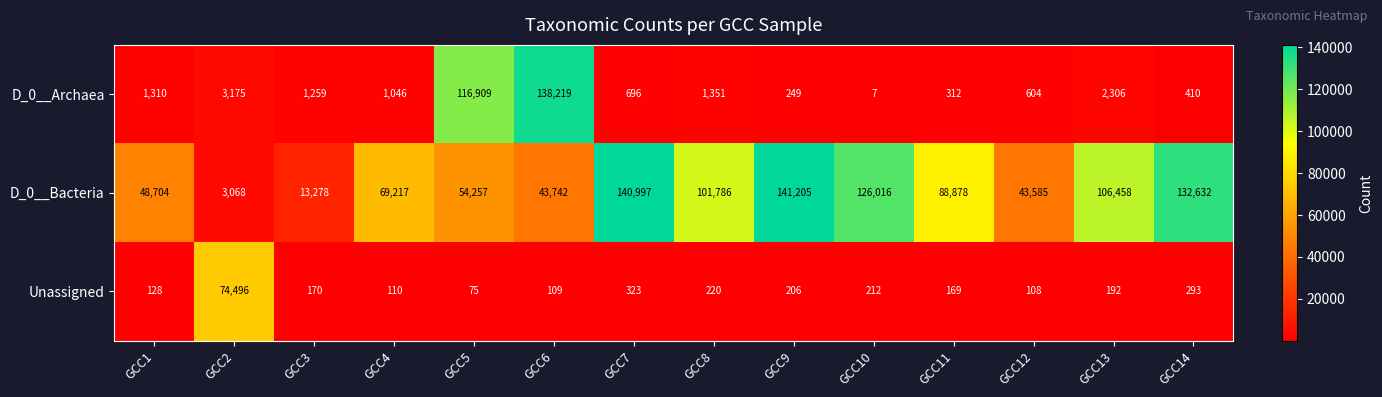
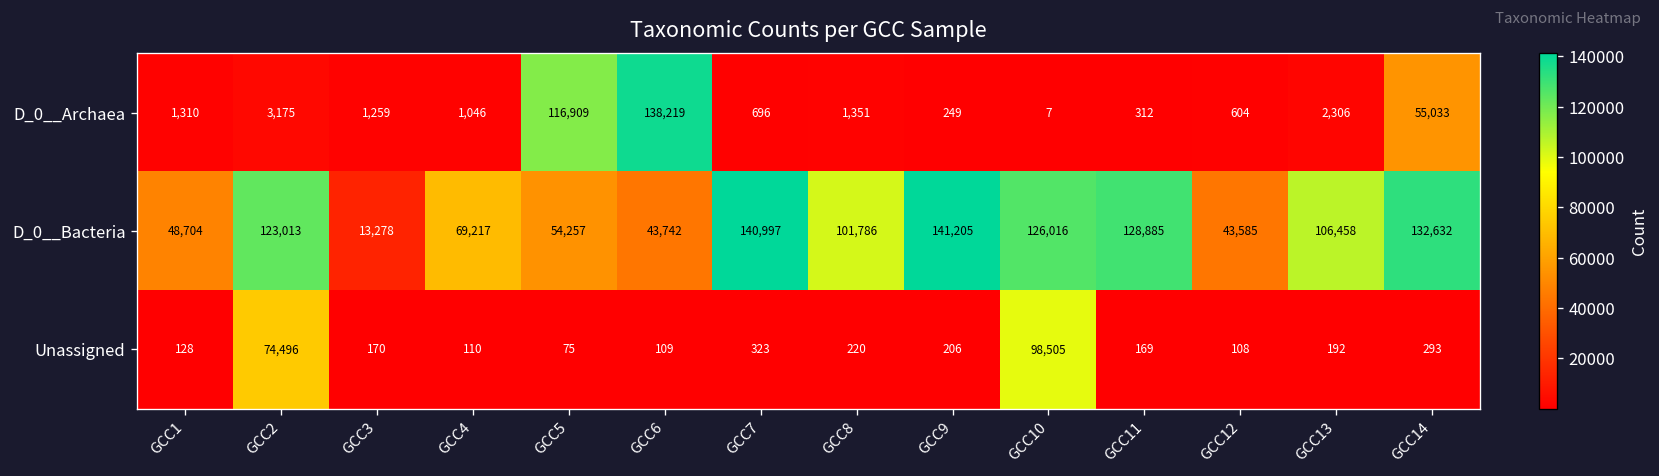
D_0__Archaea, GCC14: 410 -> 55,033
D_0__Bacteria, GCC2: 3,068 -> 123,013
D_0__Bacteria, GCC11: 88,878 -> 128,885
Unassigned, GCC10: 212 -> 98,505
